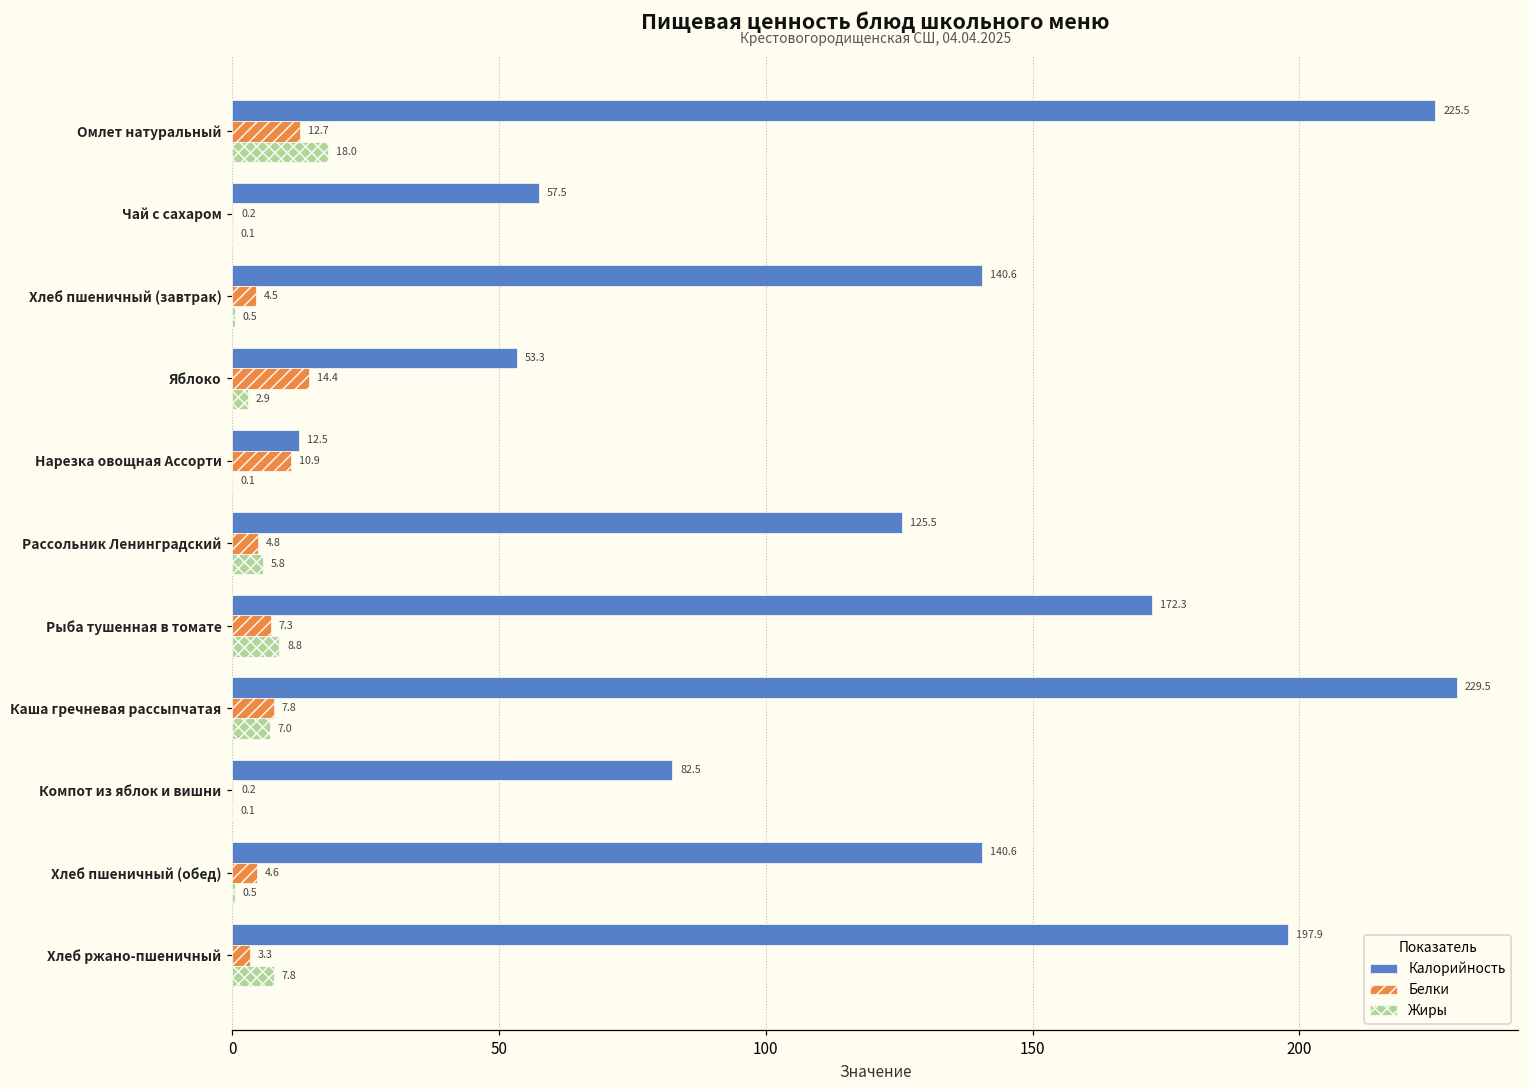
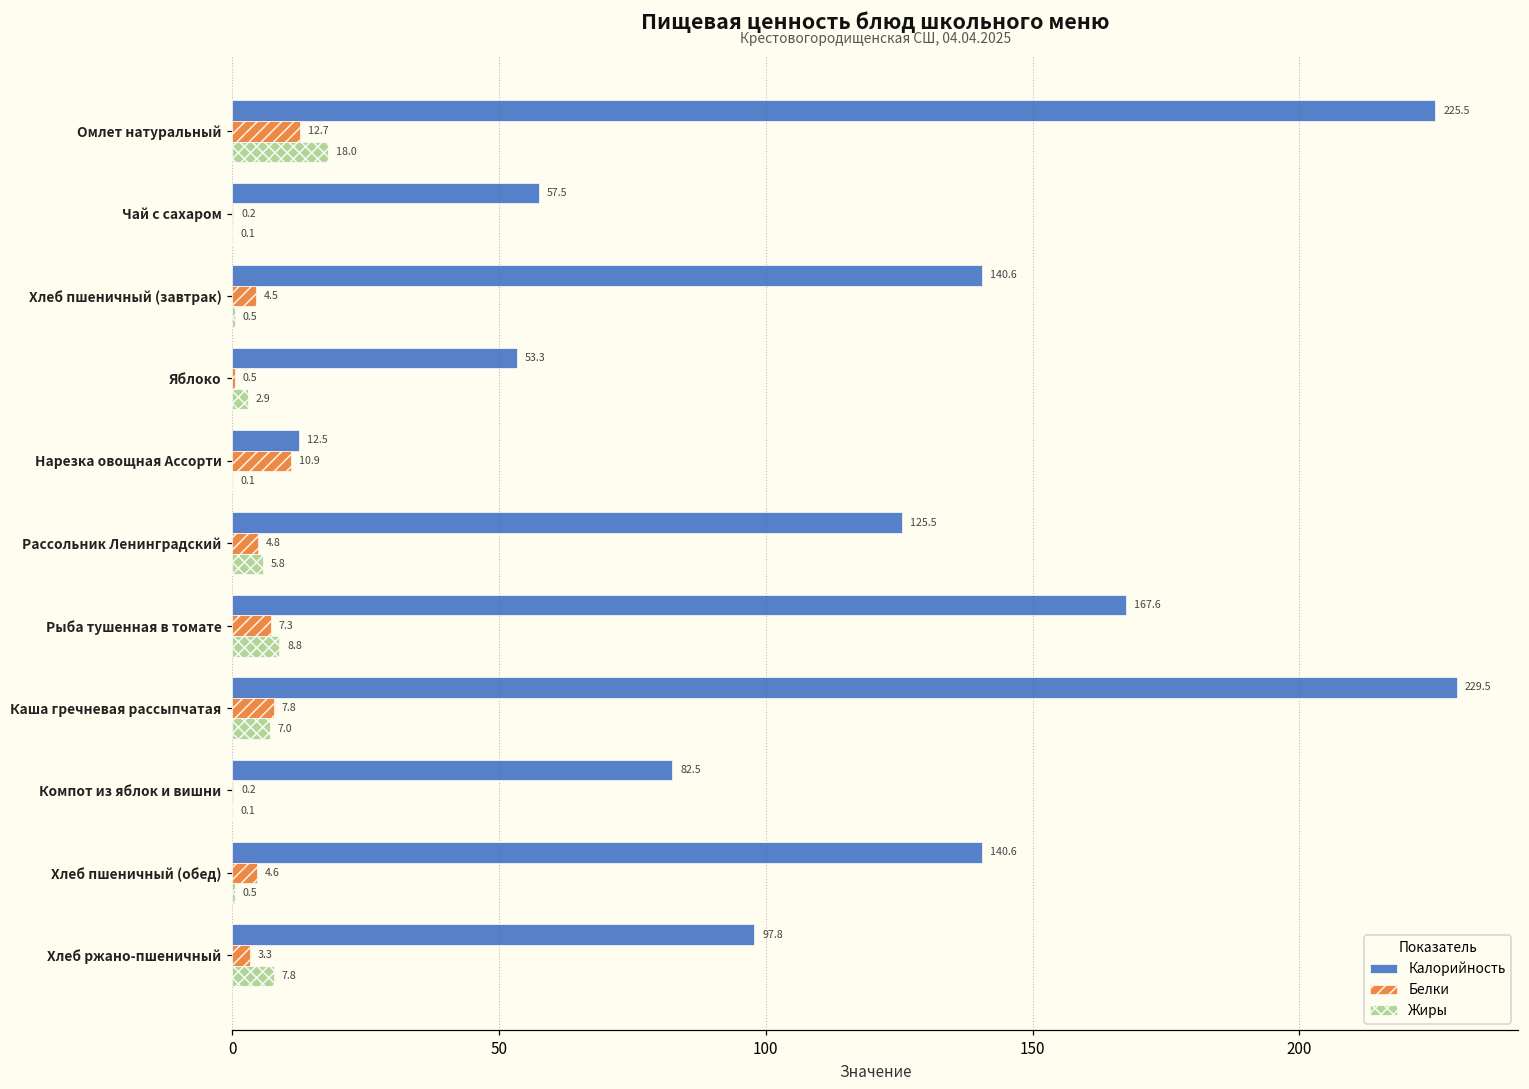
Белки, Яблоко: 14.4 -> 0.5
Калорийность, Рыба тушенная в томате: 172.3 -> 167.6
Калорийность, Хлеб ржано-пшеничный: 197.9 -> 97.8
